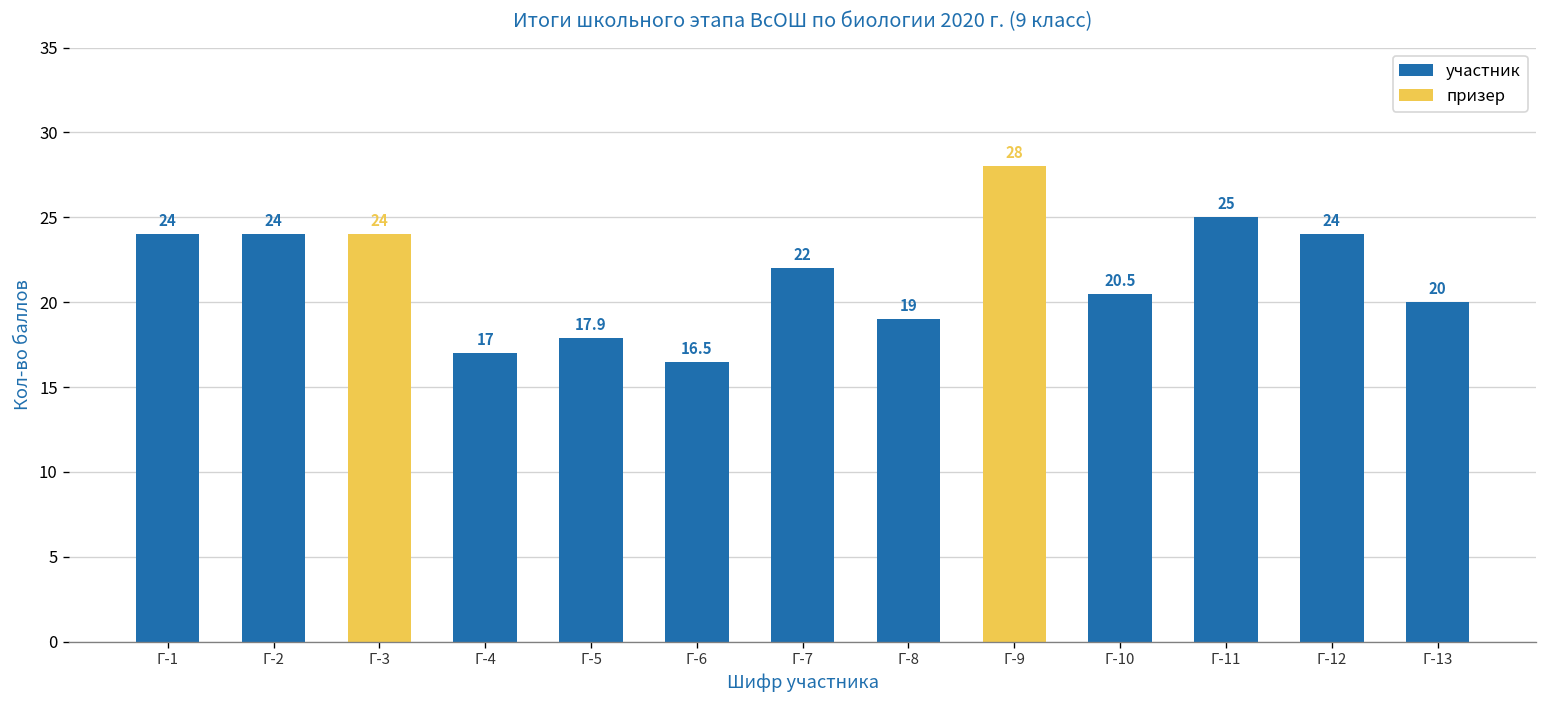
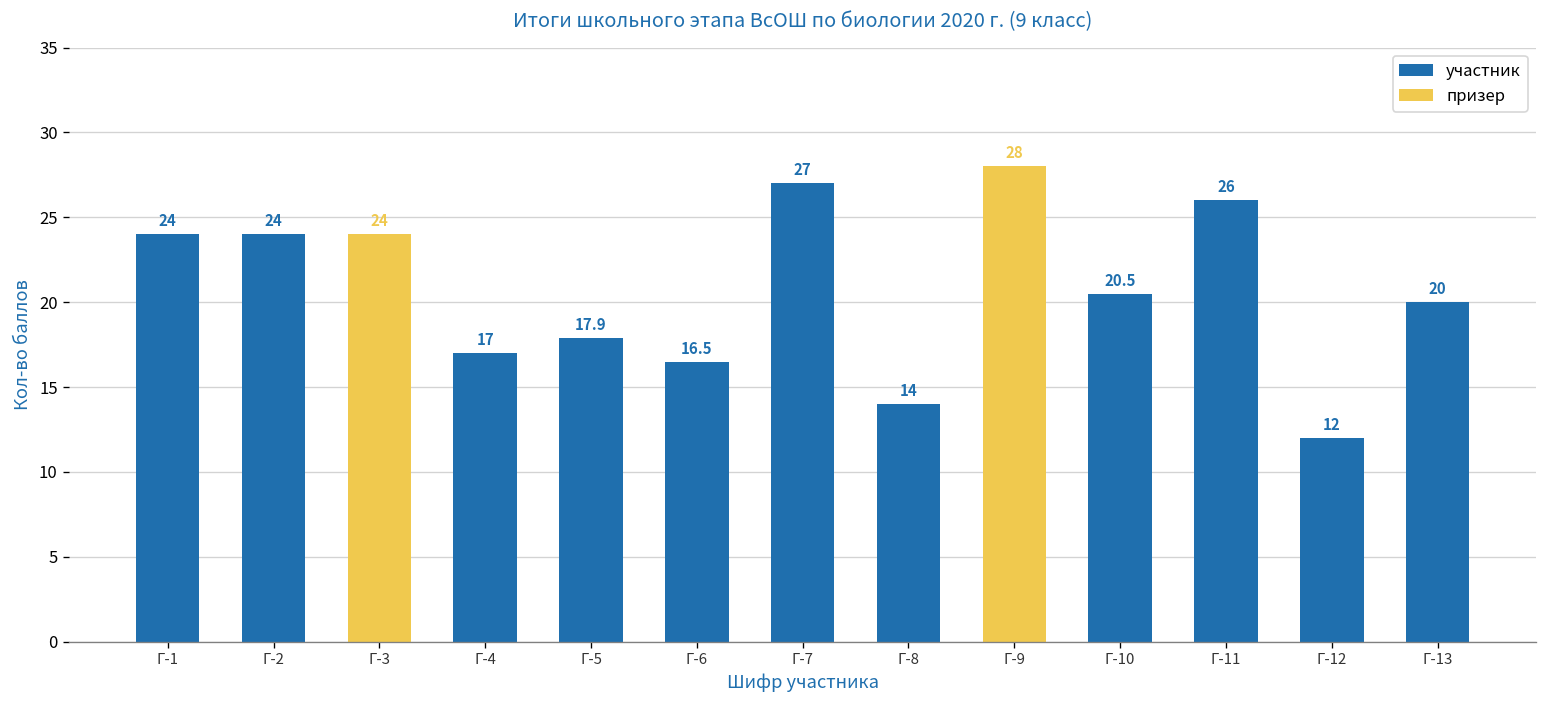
участник, Г-7: 22 -> 27
участник, Г-8: 19 -> 14
участник, Г-11: 25 -> 26
участник, Г-12: 24 -> 12
